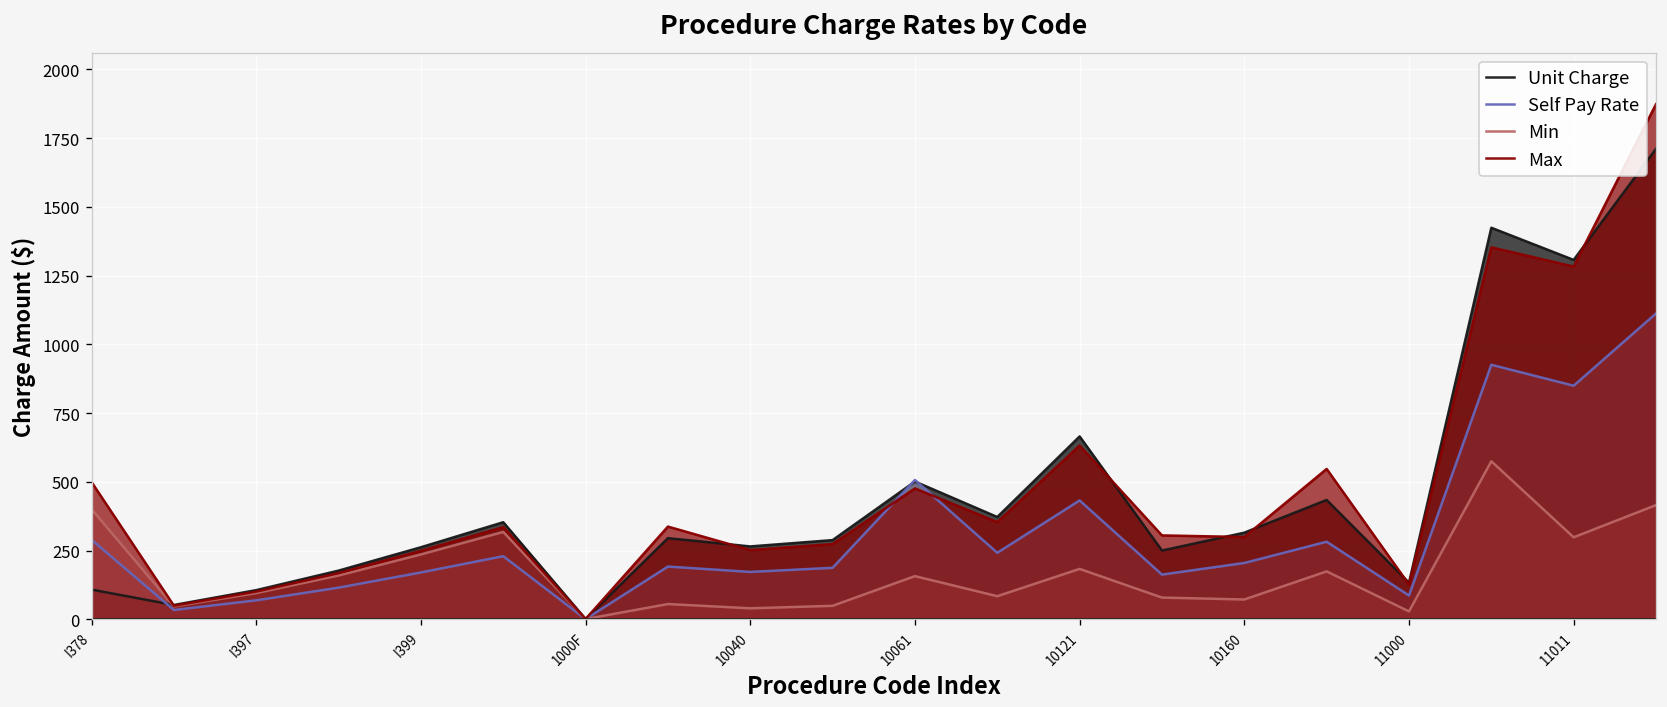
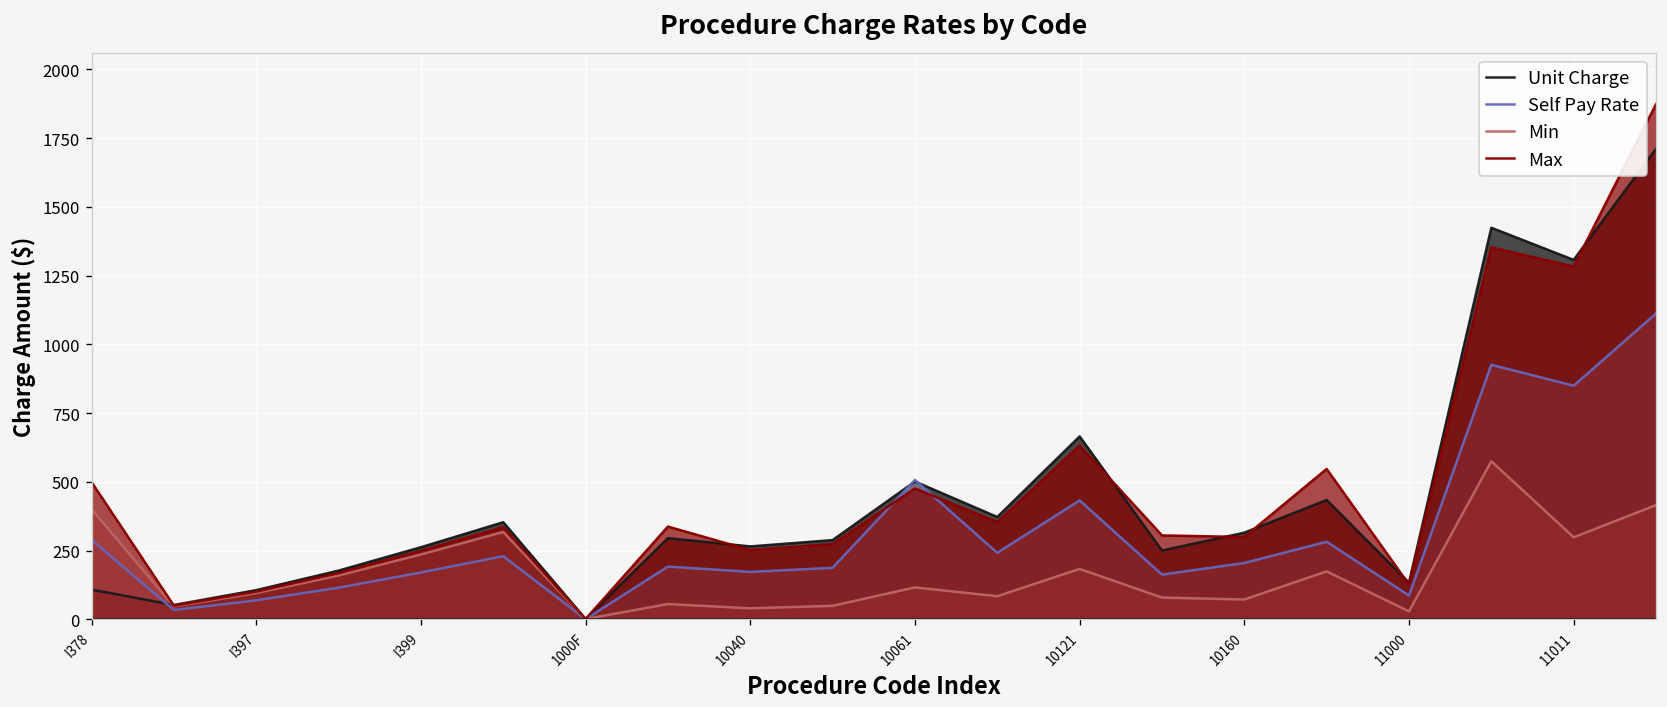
Min, 10061: 160 -> 120
